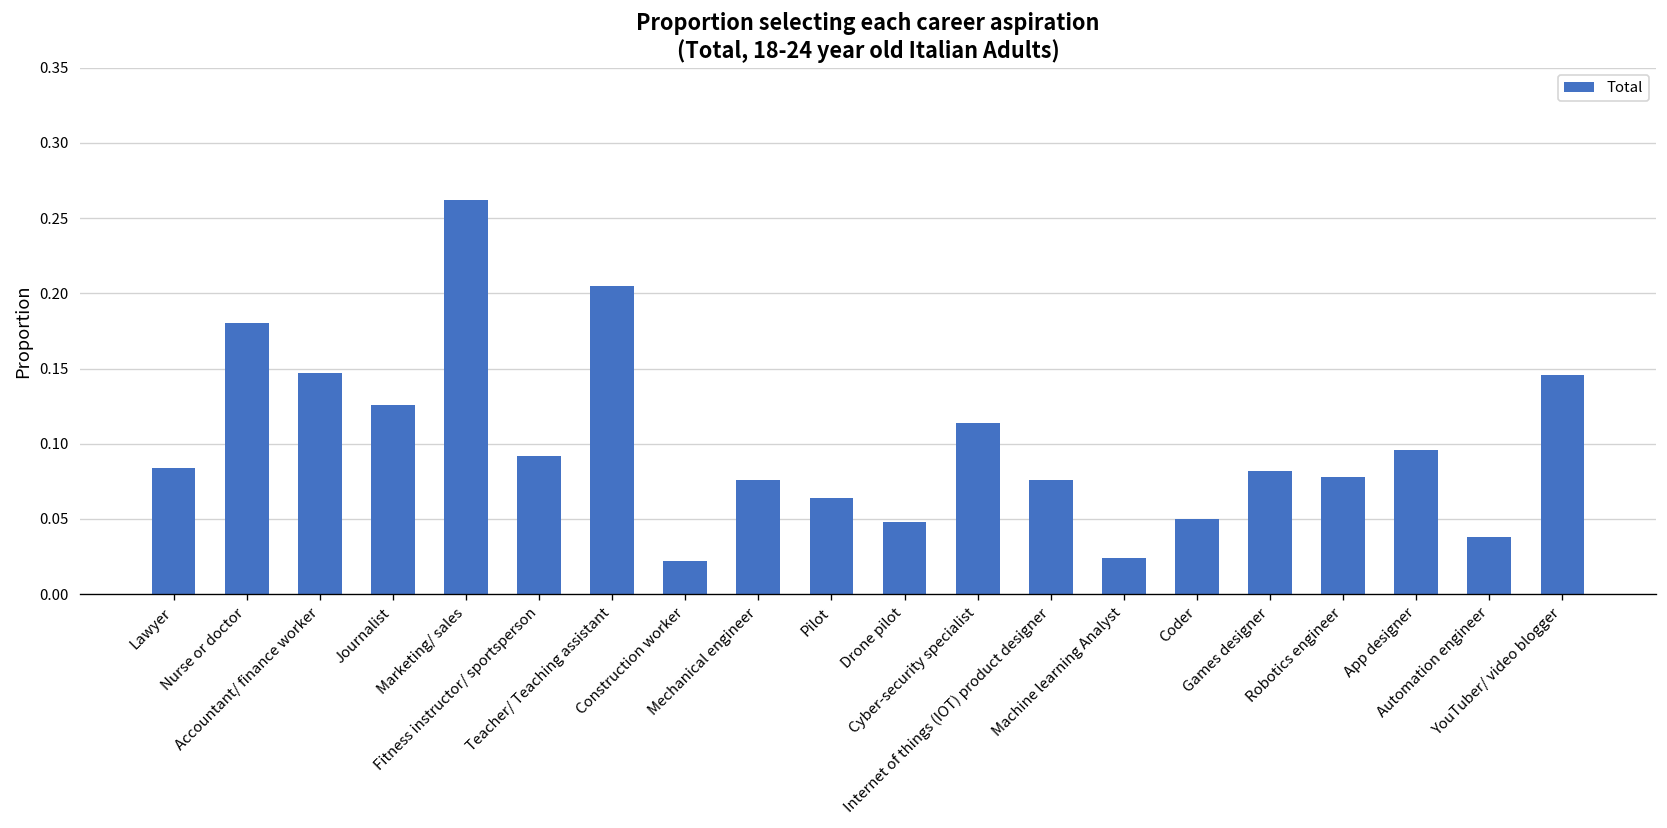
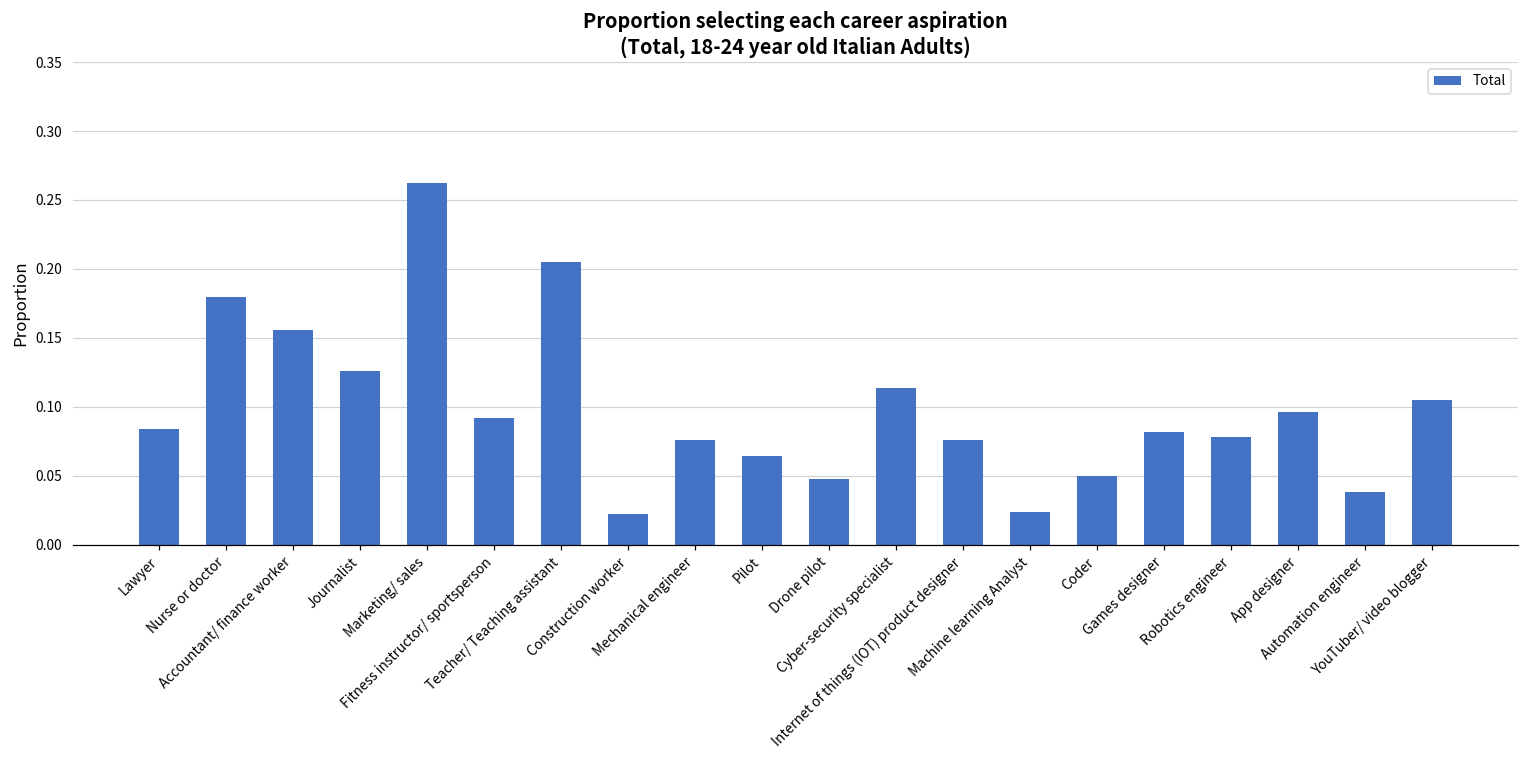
Accountant/ finance worker: 0.147 -> 0.156
YouTuber/ video blogger: 0.146 -> 0.105
